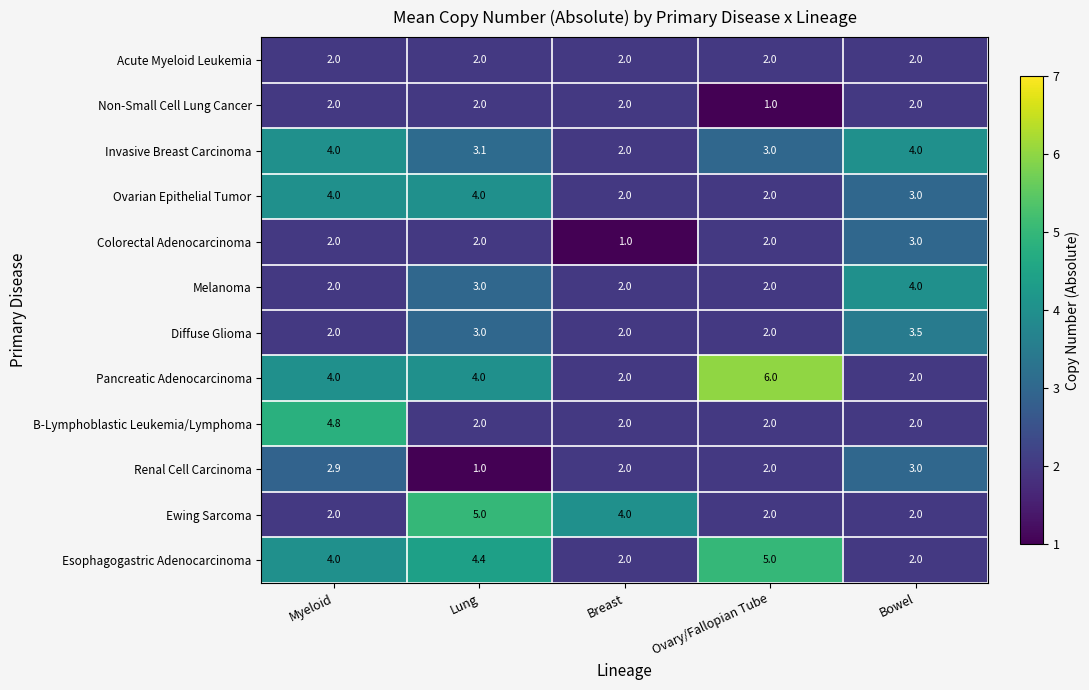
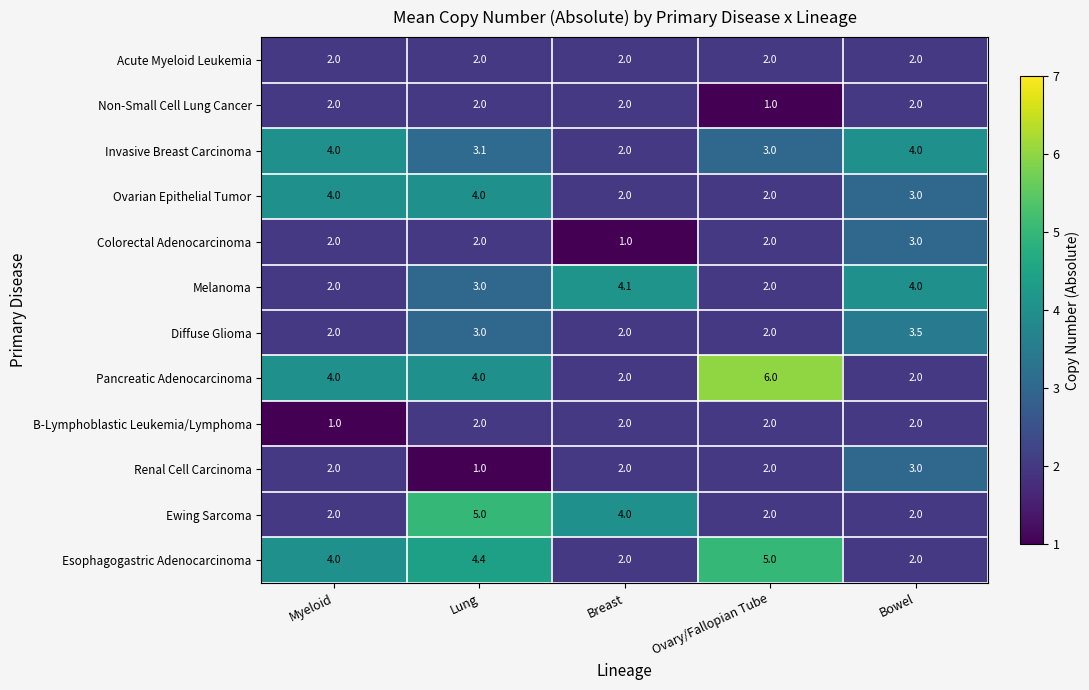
Melanoma, Breast: 2.0 -> 4.1
B-Lymphoblastic Leukemia/Lymphoma, Myeloid: 4.8 -> 1.0
Renal Cell Carcinoma, Myeloid: 2.9 -> 2.0
